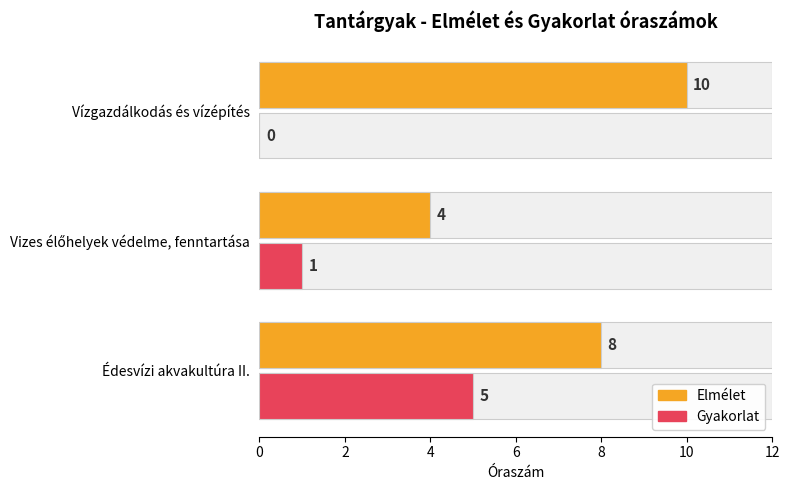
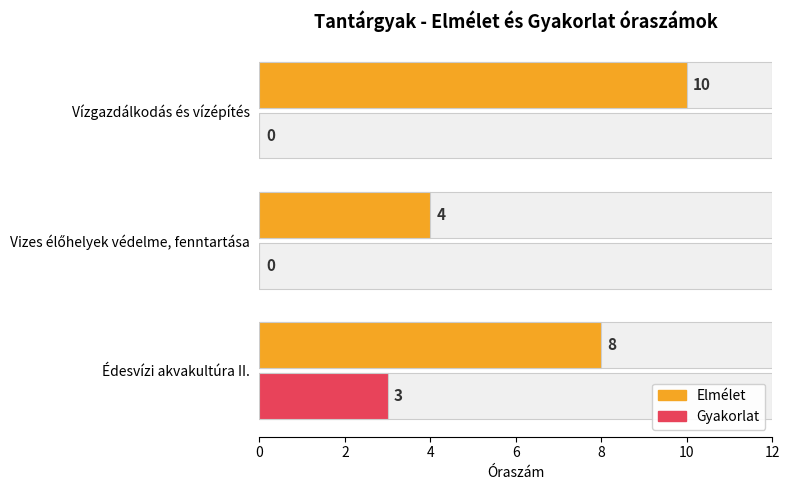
Gyakorlat, Vizes élőhelyek védelme, fenntartása: 1 -> 0
Gyakorlat, Édesvízi akvakultúra II.: 5 -> 3
